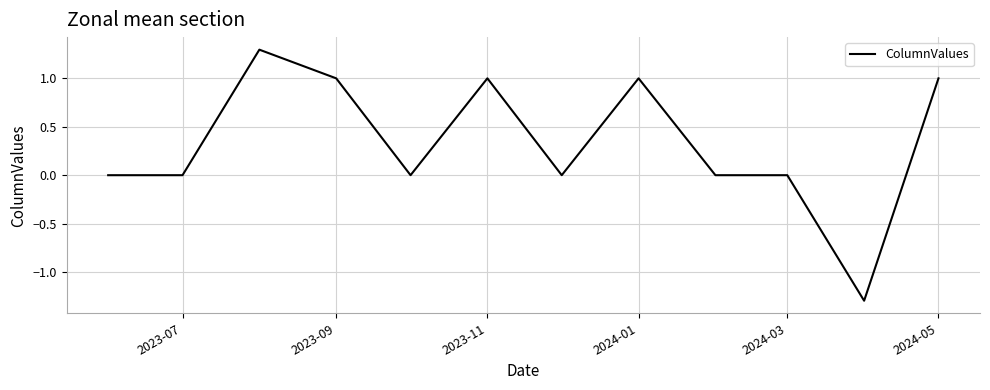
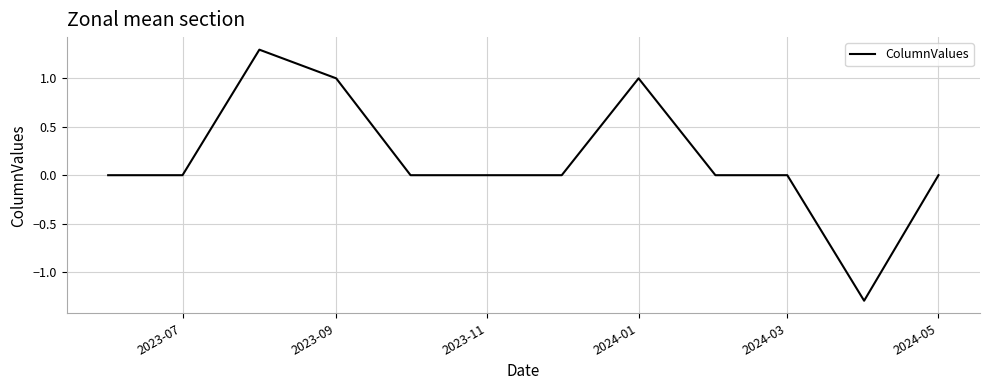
2023-11: 1 -> 0
2024-05: 1 -> 0
